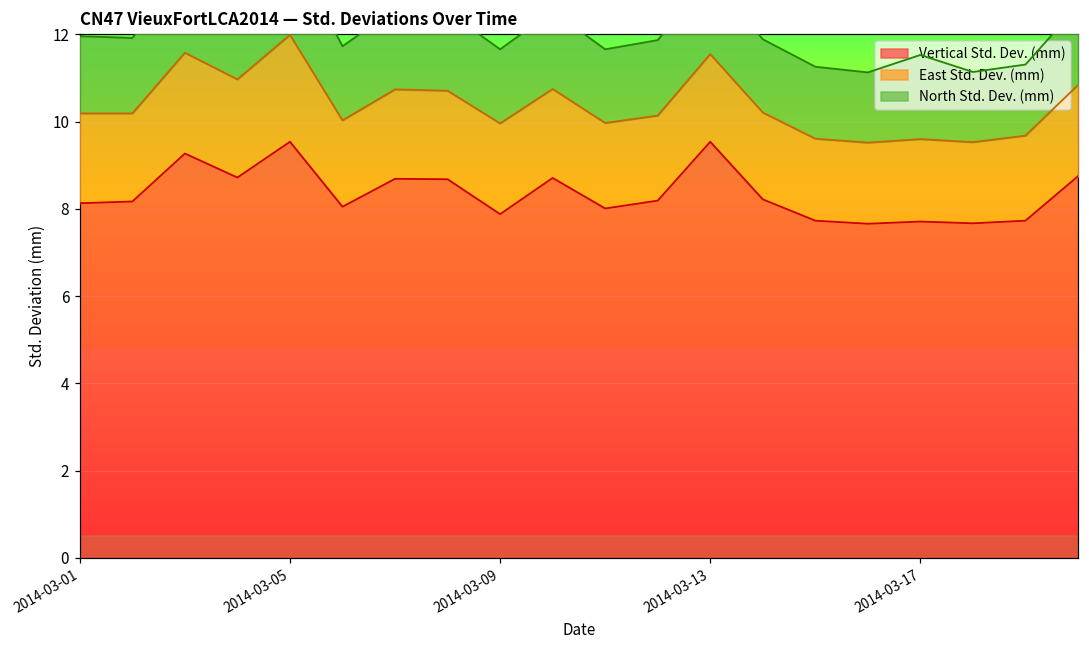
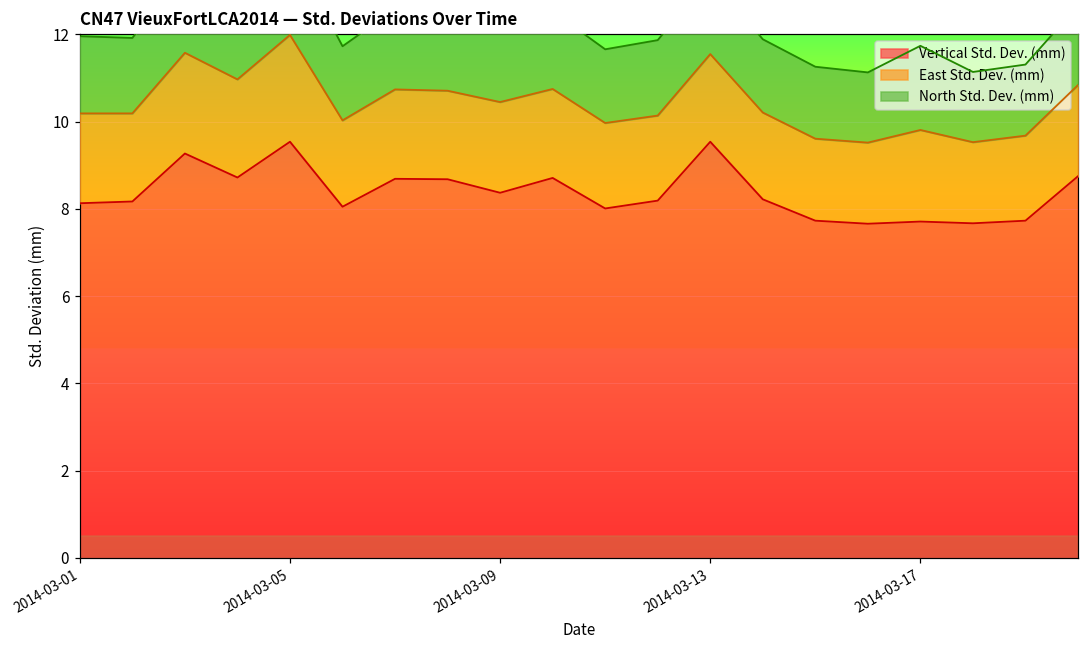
Vertical Std. Dev. (mm), 2014-03-09: 7.9 -> 8.4
East Std. Dev. (mm), 2014-03-17: 1.9 -> 2.1
